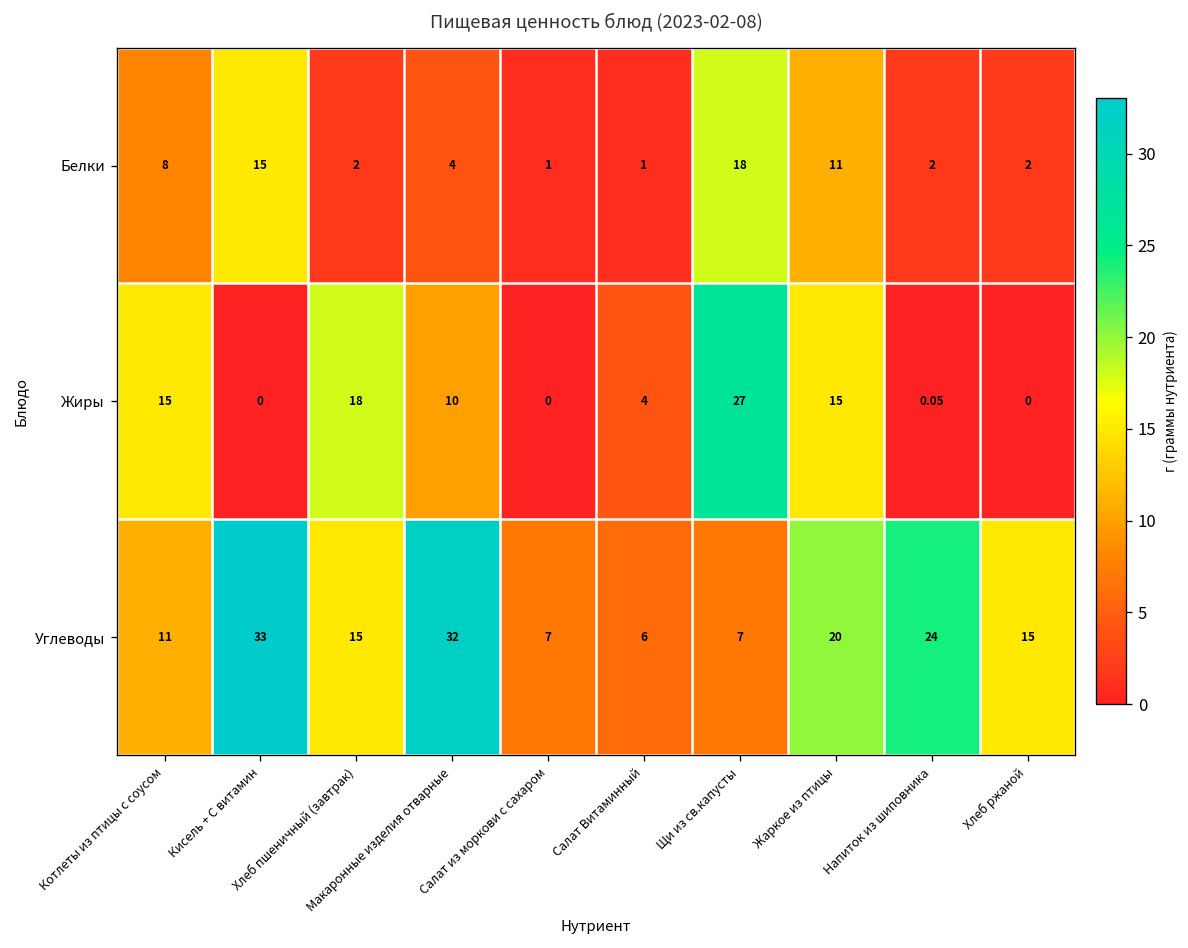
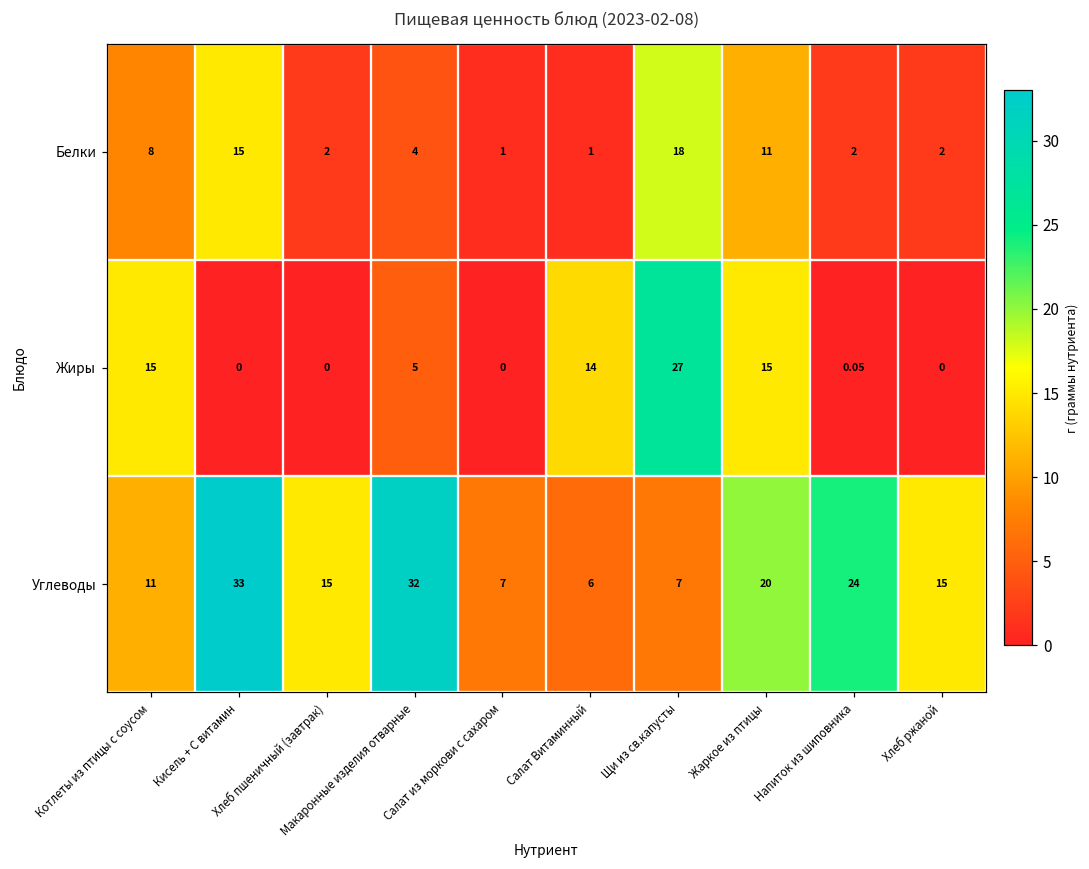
Жиры, Хлеб пшеничный (завтрак): 18 -> 0
Жиры, Макаронные изделия отварные: 10 -> 5
Жиры, Салат Витаминный: 4 -> 14
